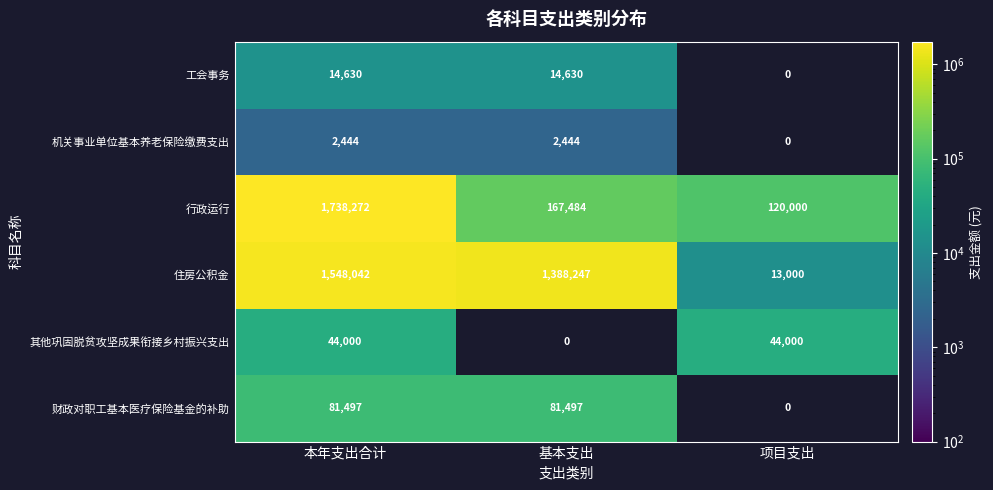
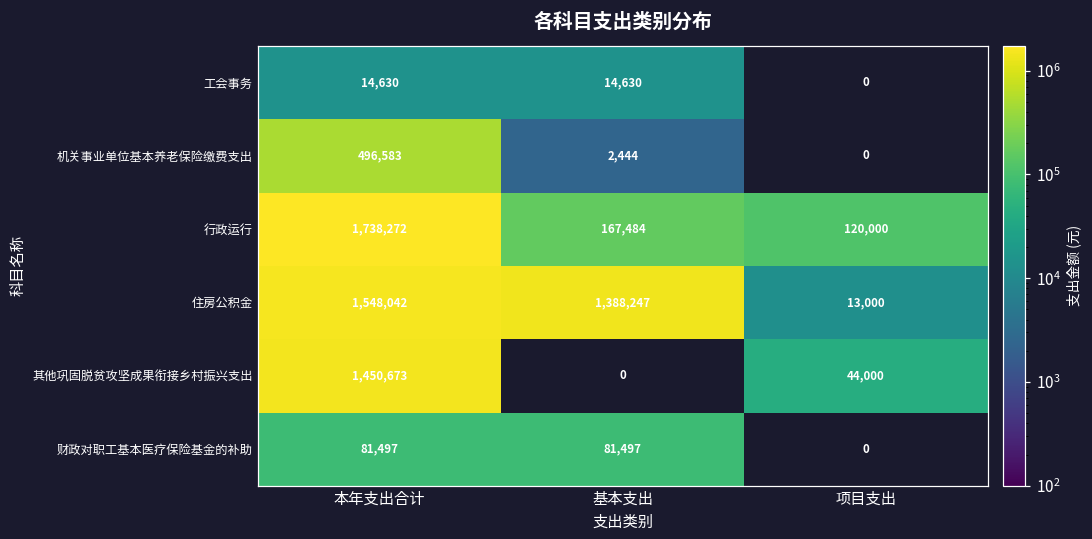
机关事业单位基本养老保险缴费支出, 本年支出合计: 2,444 -> 496,583
其他巩固脱贫攻坚成果衔接乡村振兴支出, 本年支出合计: 44,000 -> 1,450,673
